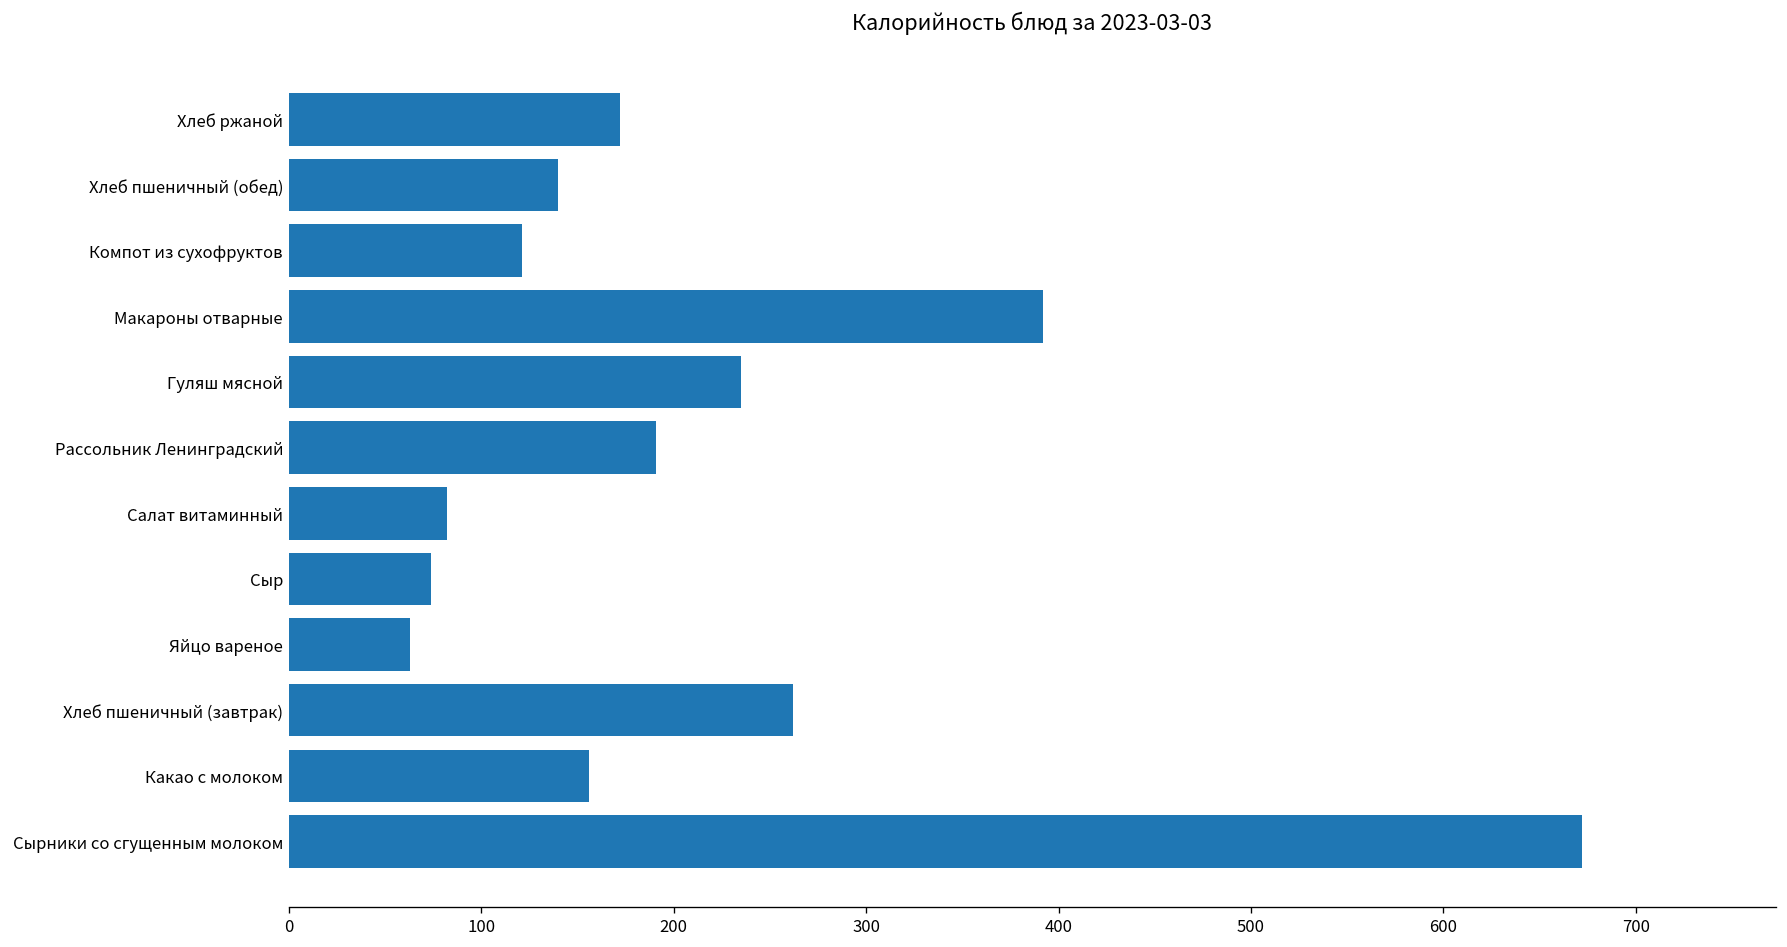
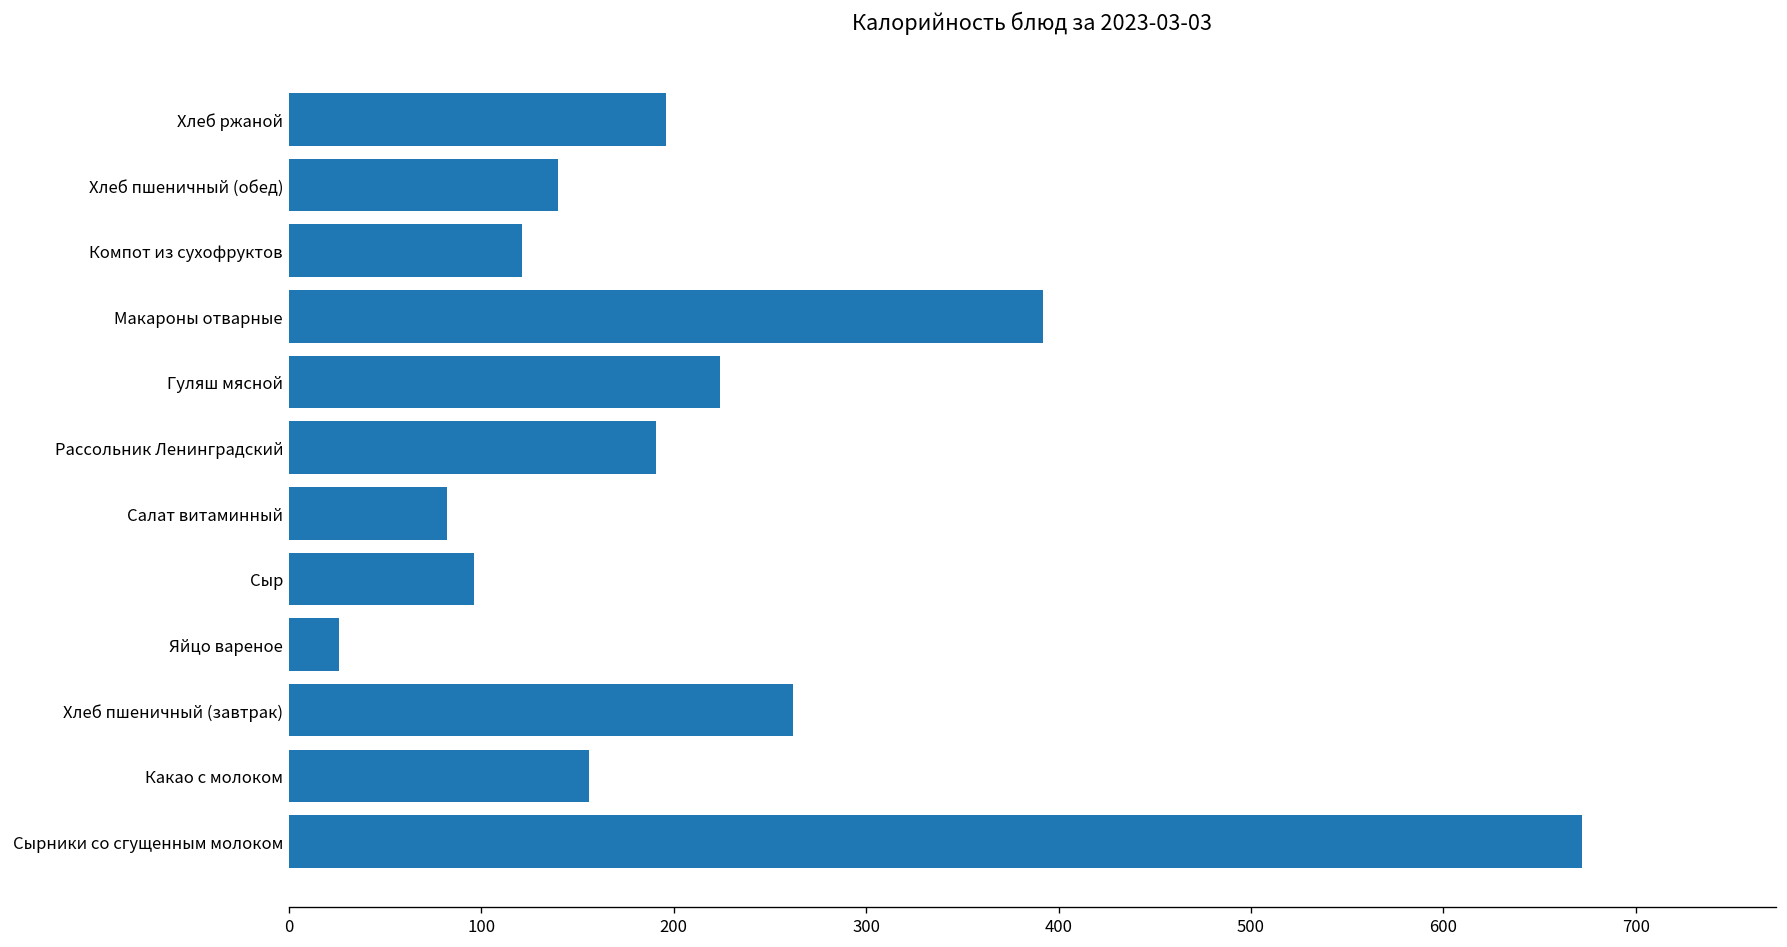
Хлеб ржаной: 172 -> 196
Гуляш мясной: 235 -> 224
Сыр: 74 -> 96
Яйцо вареное: 63 -> 26
